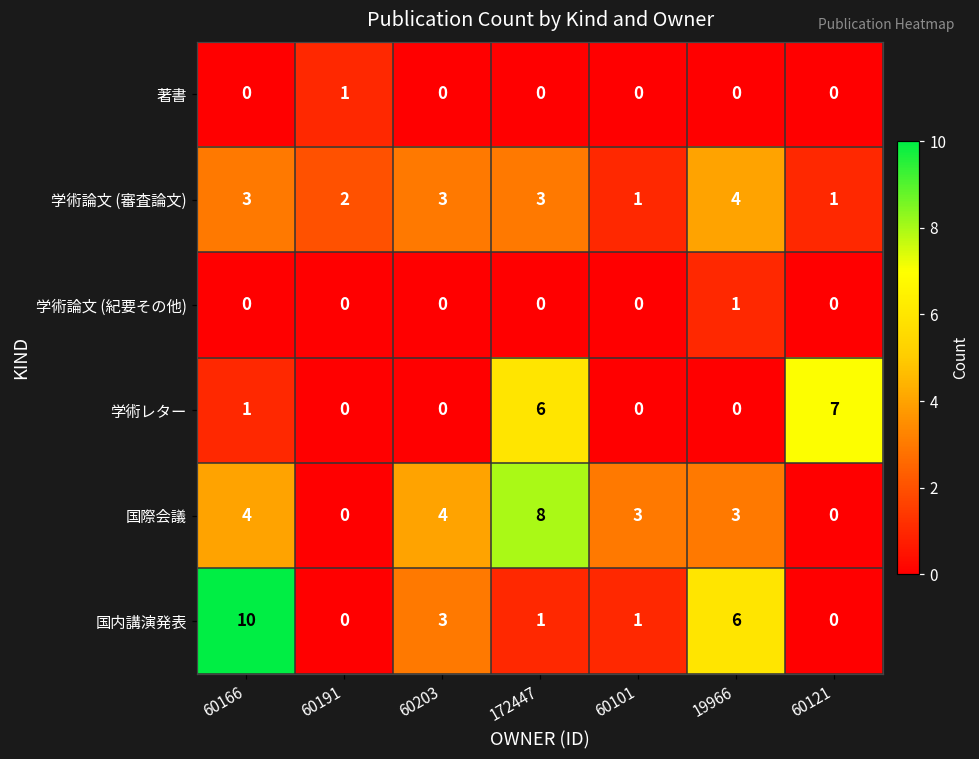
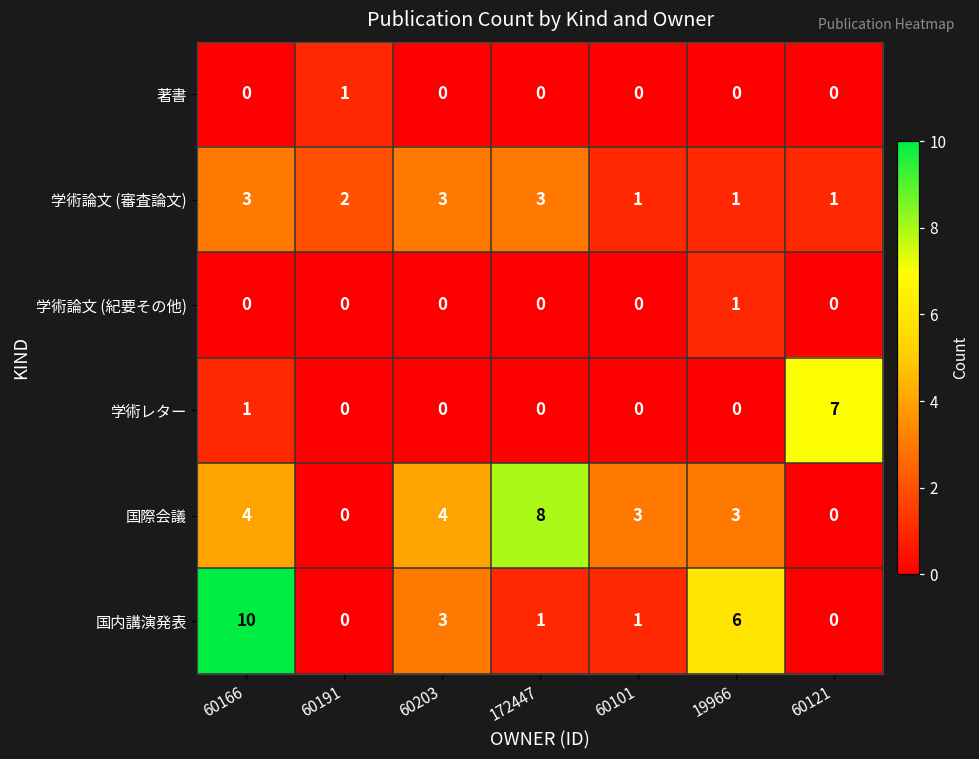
学術論文 (審査論文), 19966: 4 -> 1
学術レター, 172447: 6 -> 0
